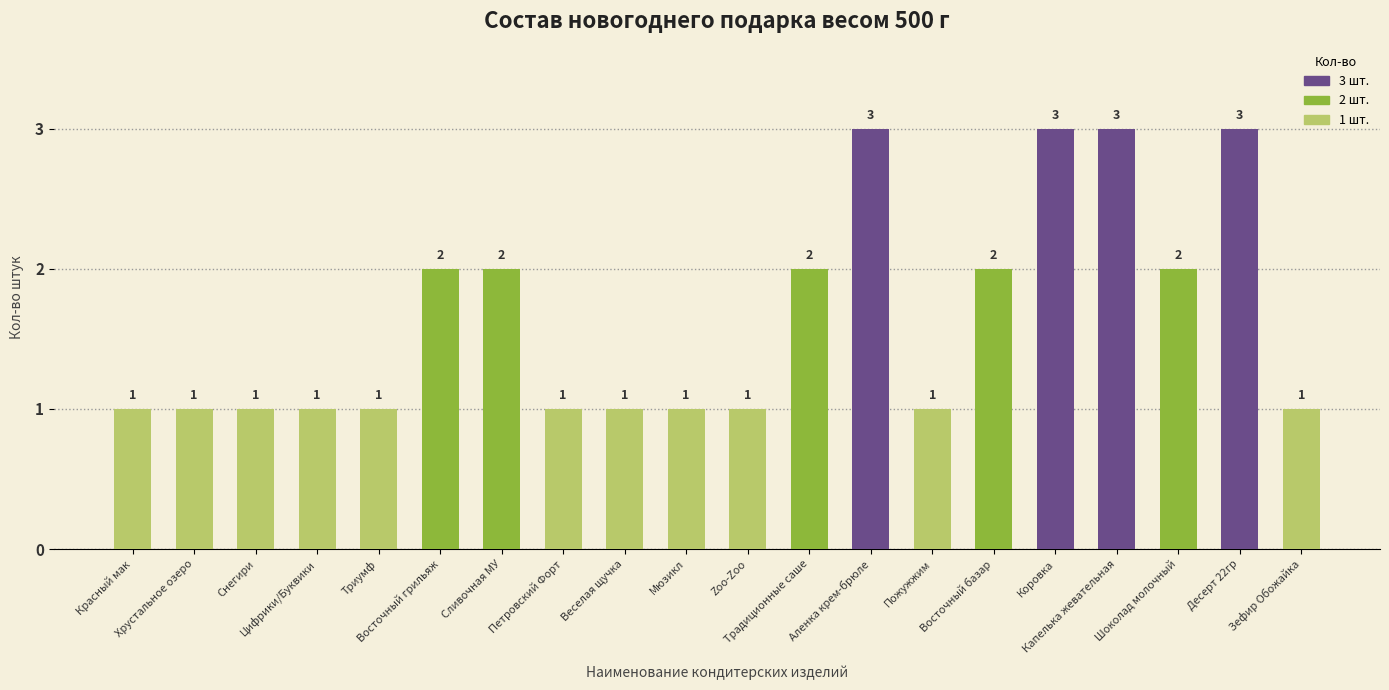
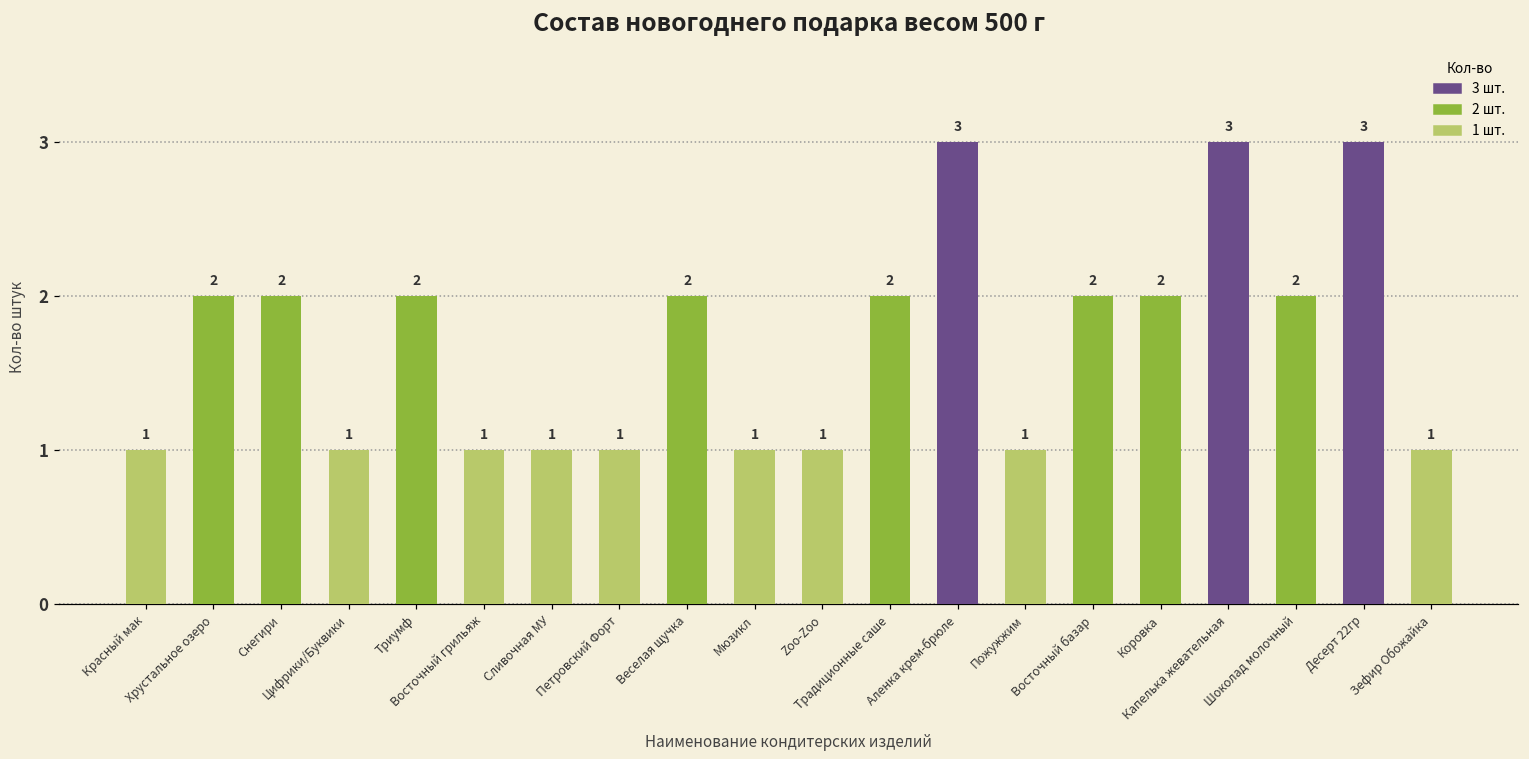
Хрустальное озеро: 1 -> 2
Снегири: 1 -> 2
Триумф: 1 -> 2
Восточный грильяж: 2 -> 1
Сливочная МУ: 2 -> 1
Веселая щучка: 1 -> 2
Коровка: 3 -> 2
